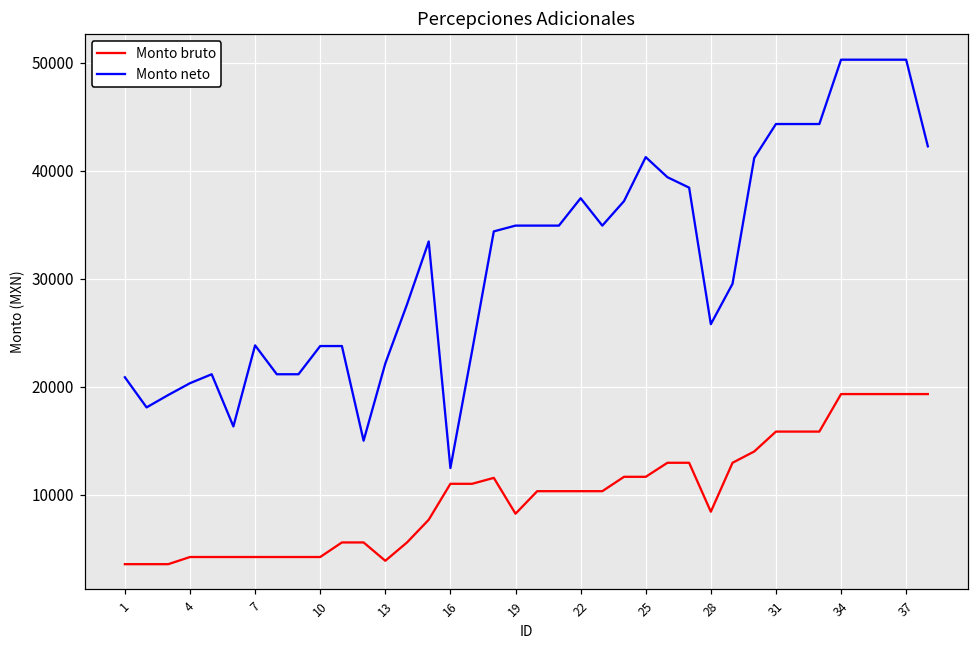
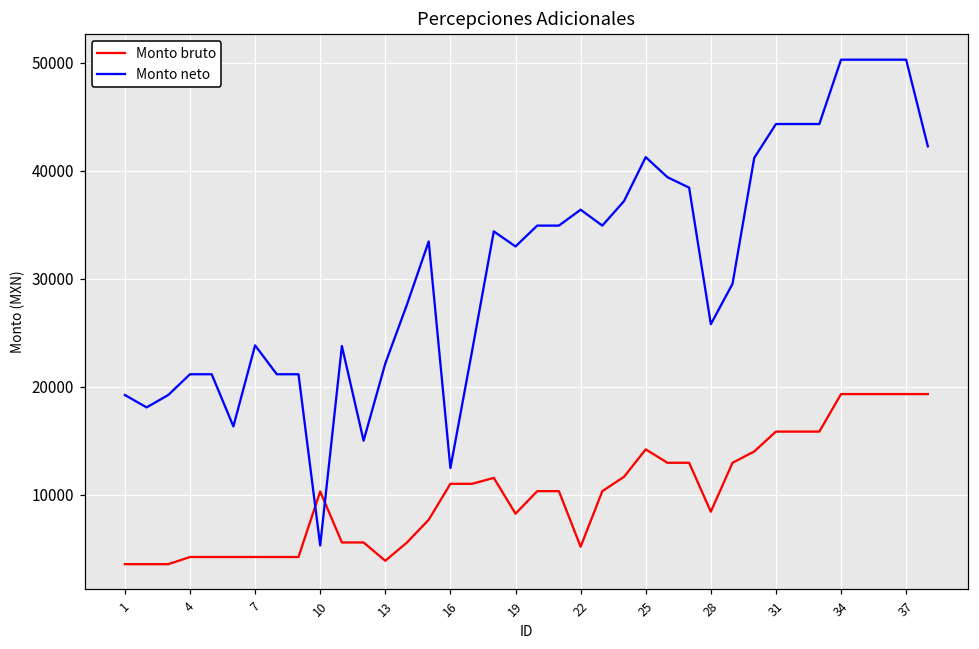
Monto neto, 1: 21000 -> 19000
Monto neto, 4: 20000 -> 21000
Monto bruto, 10: 4000 -> 10000
Monto neto, 10: 24000 -> 5000
Monto neto, 19: 35000 -> 33000
Monto bruto, 22: 10000 -> 5000
Monto neto, 22: 37000 -> 36000
Monto bruto, 25: 12000 -> 14000
